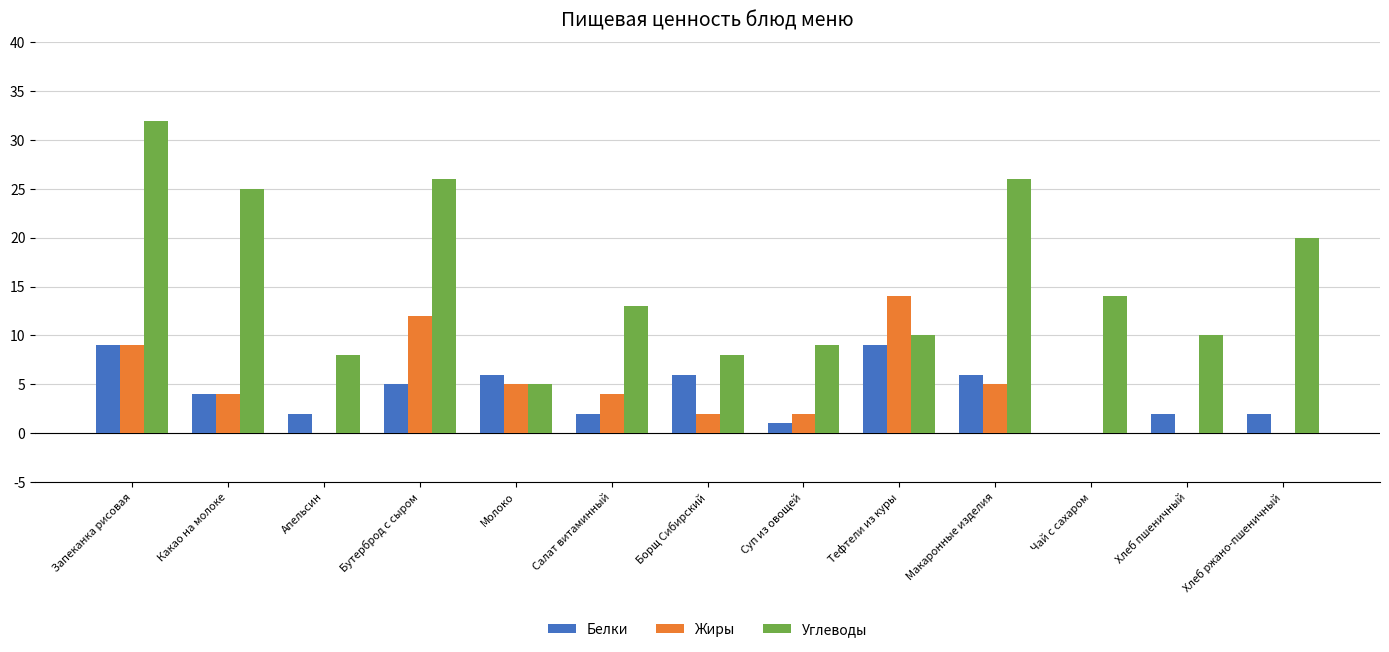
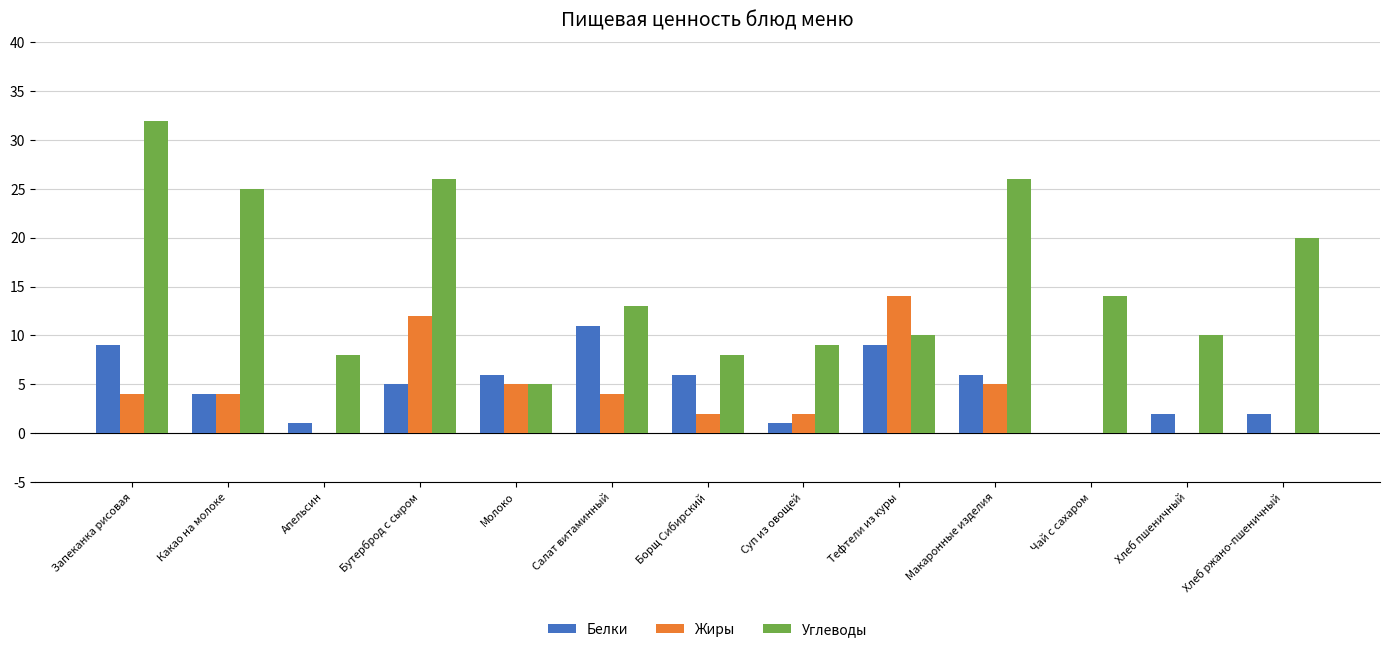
Жиры, Запеканка рисовая: 9 -> 4
Белки, Апельсин: 2 -> 1
Белки, Салат витаминный: 2 -> 11
